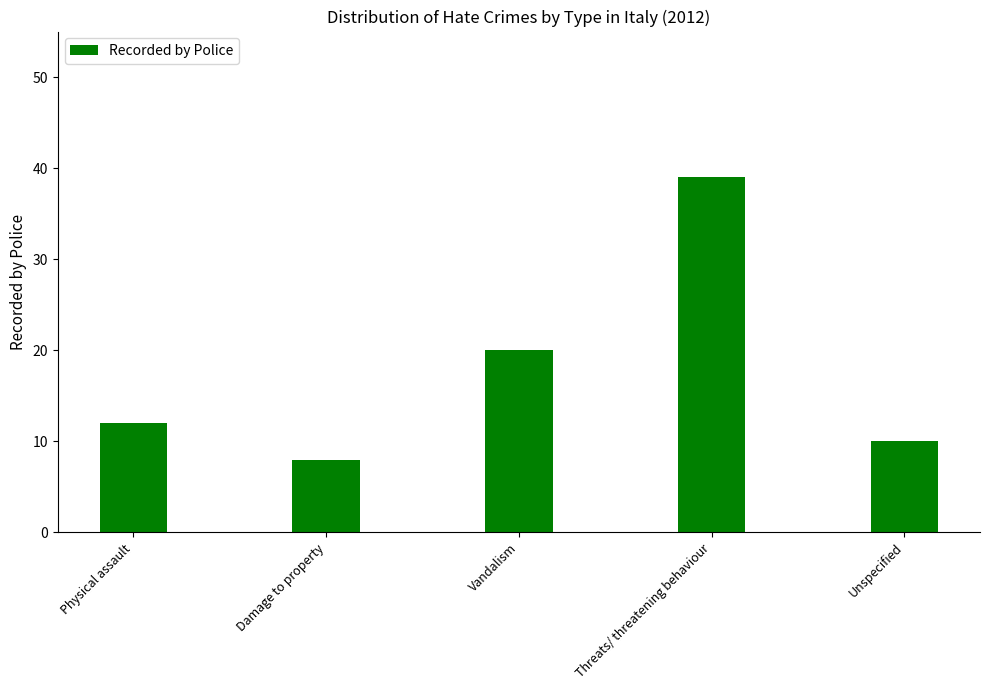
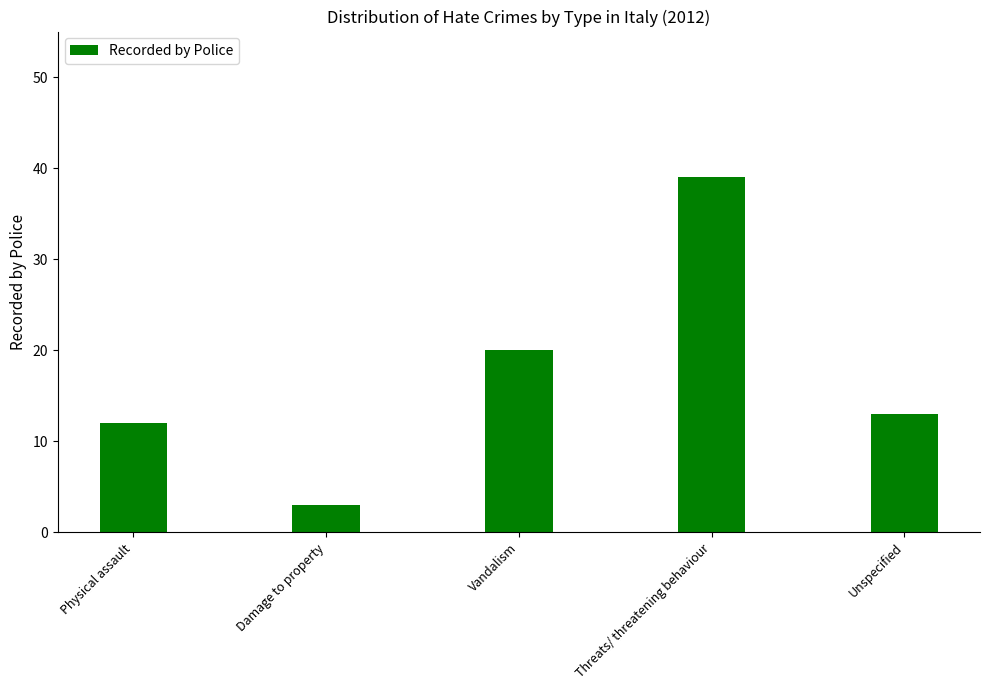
Damage to property: 8 -> 3
Unspecified: 10 -> 13
